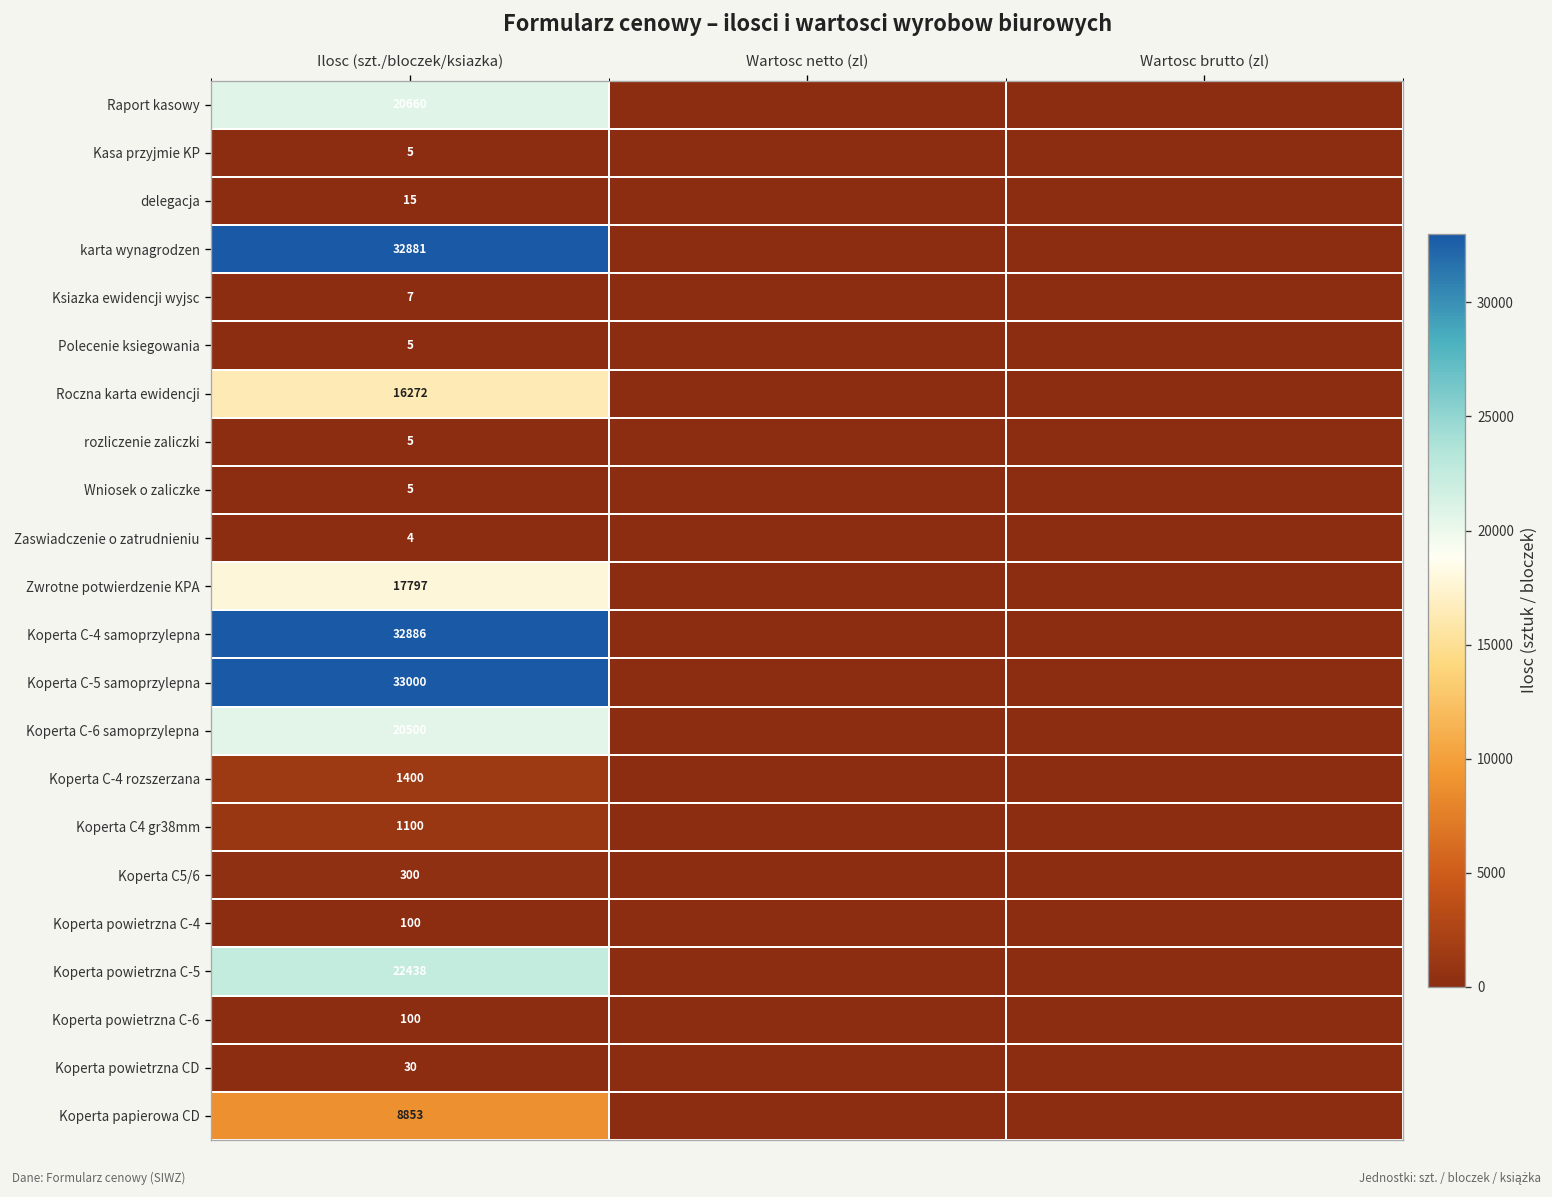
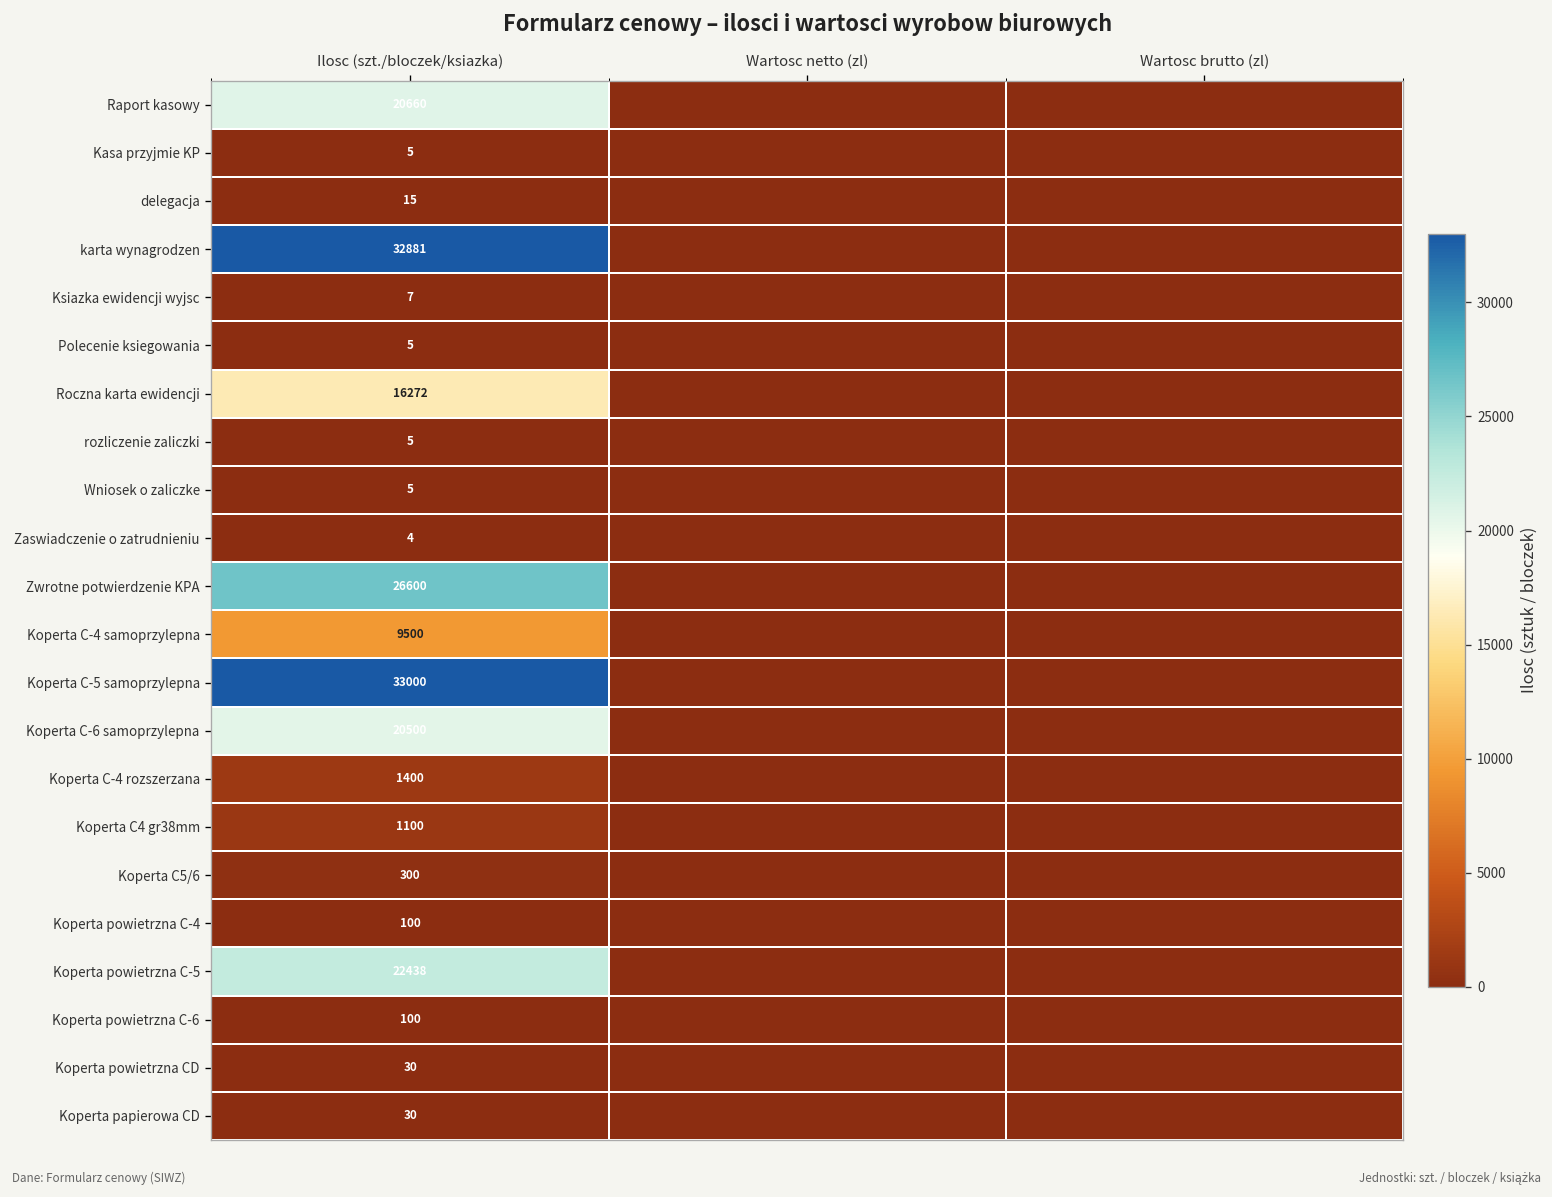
Zwrotne potwierdzenie KPA, Ilosc (szt./bloczek/ksiazka): 17797 -> 26600
Koperta C-4 samoprzylepna, Ilosc (szt./bloczek/ksiazka): 32886 -> 9500
Koperta papierowa CD, Ilosc (szt./bloczek/ksiazka): 8853 -> 30
